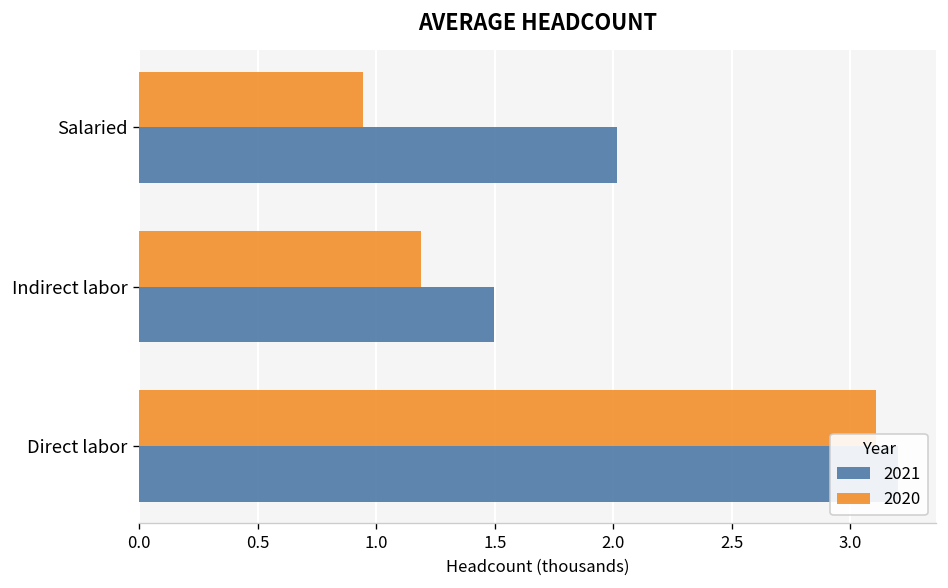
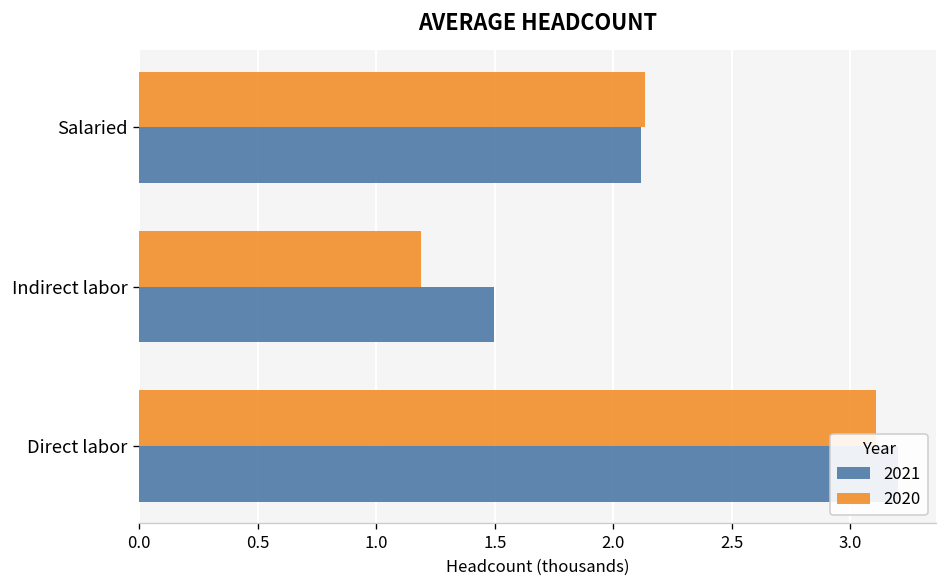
2020, Salaried: 0.94 -> 2.13
2021, Salaried: 2.02 -> 2.12
